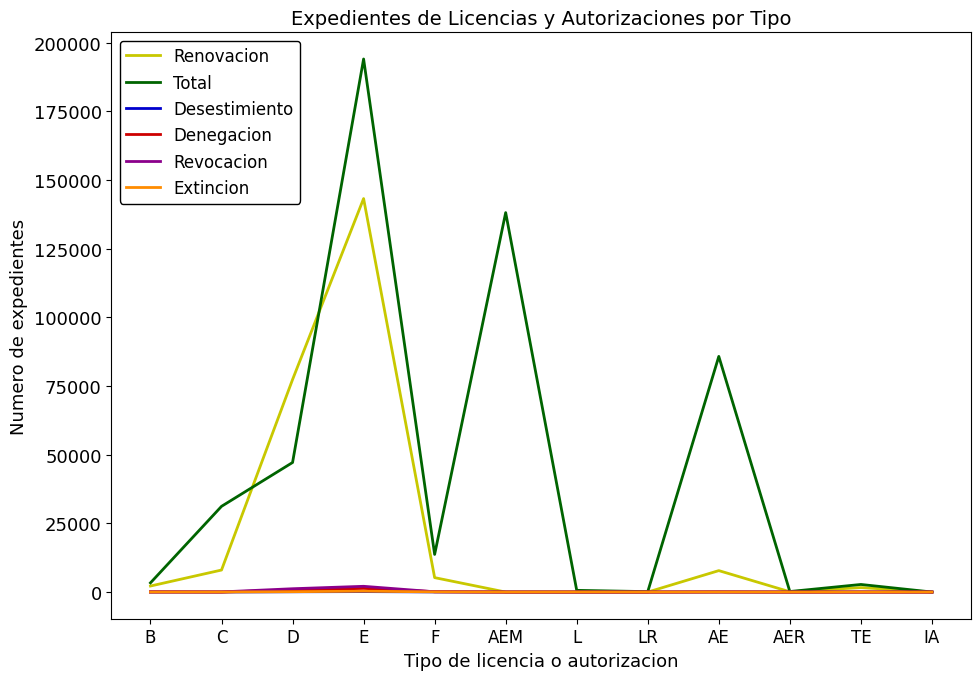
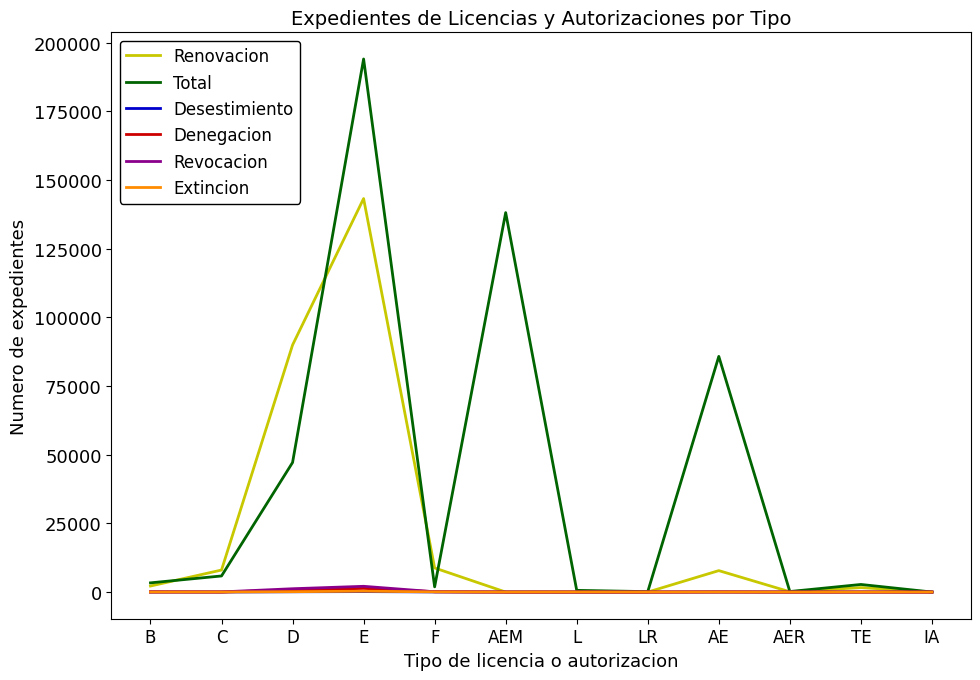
Total, C: 31000 -> 6000
Renovacion, D: 77000 -> 90000
Renovacion, F: 5000 -> 9000
Total, F: 14000 -> 2000
